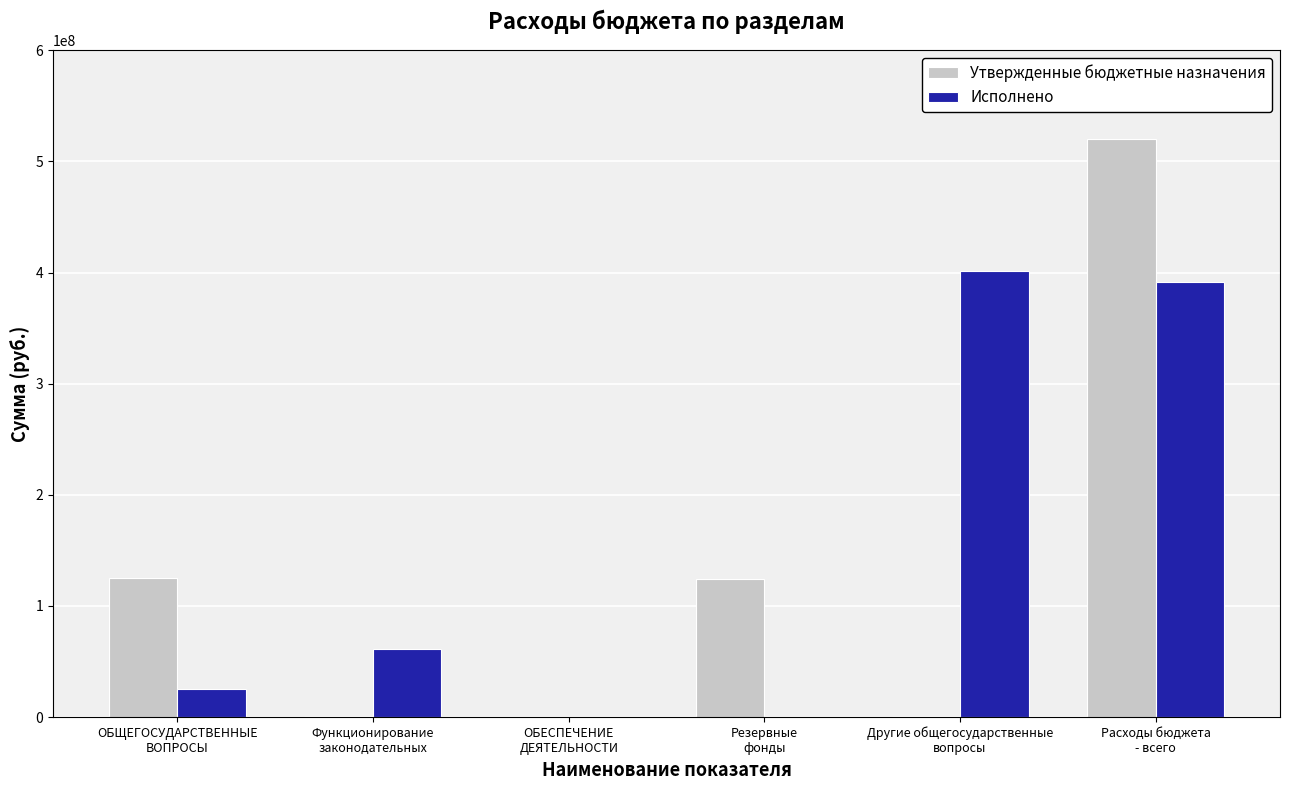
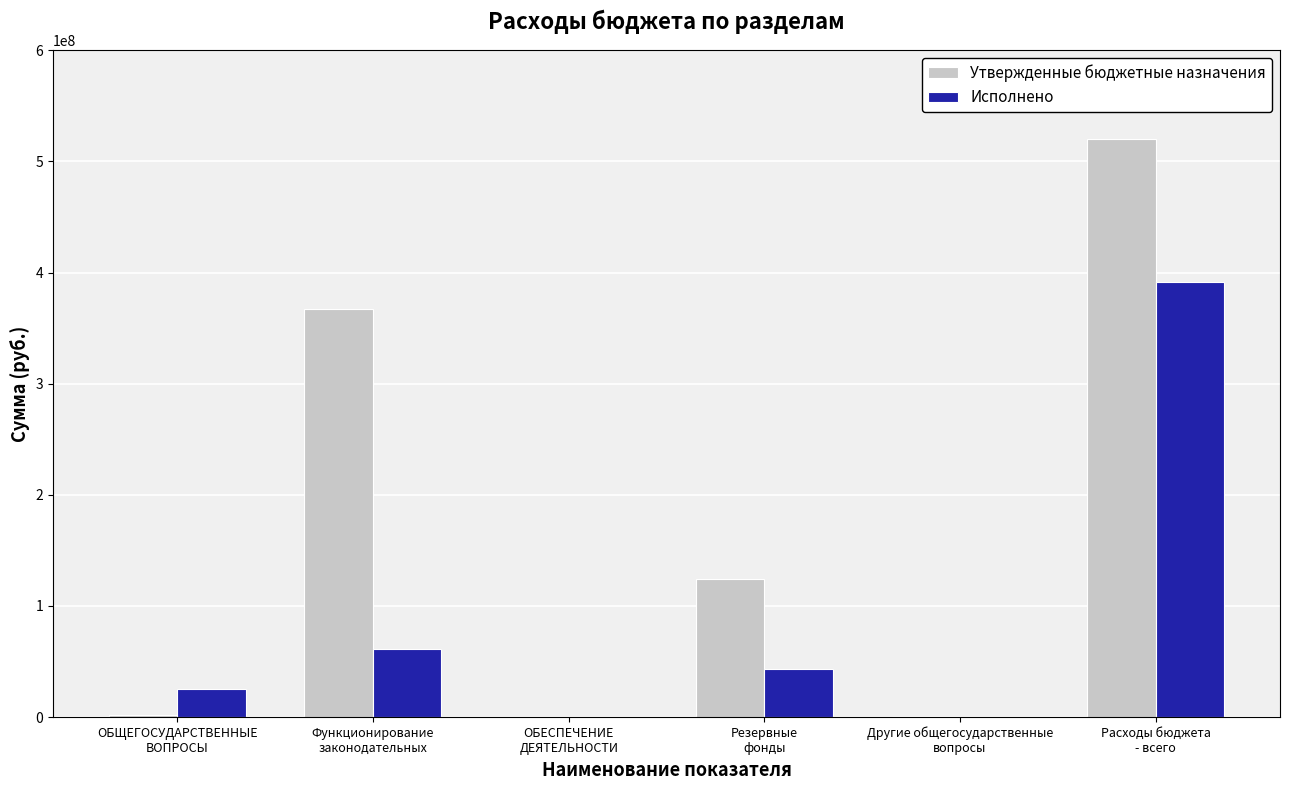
Утвержденные бюджетные назначения, ОБЩЕГОСУДАРСТВЕННЫЕ ВОПРОСЫ: 125000000 -> 2000000
Утвержденные бюджетные назначения, Функционирование законодательных: 1000000 -> 367000000
Исполнено, Резервные фонды: 0 -> 43000000
Исполнено, Другие общегосударственные вопросы: 401000000 -> 0
